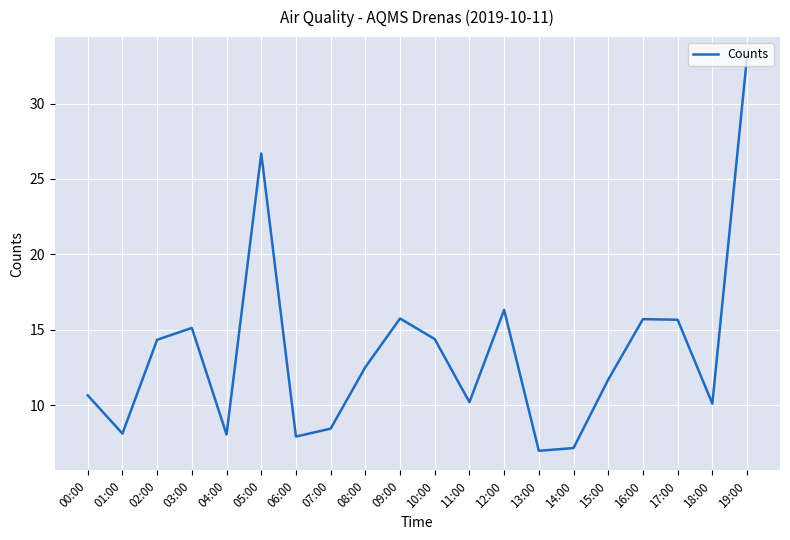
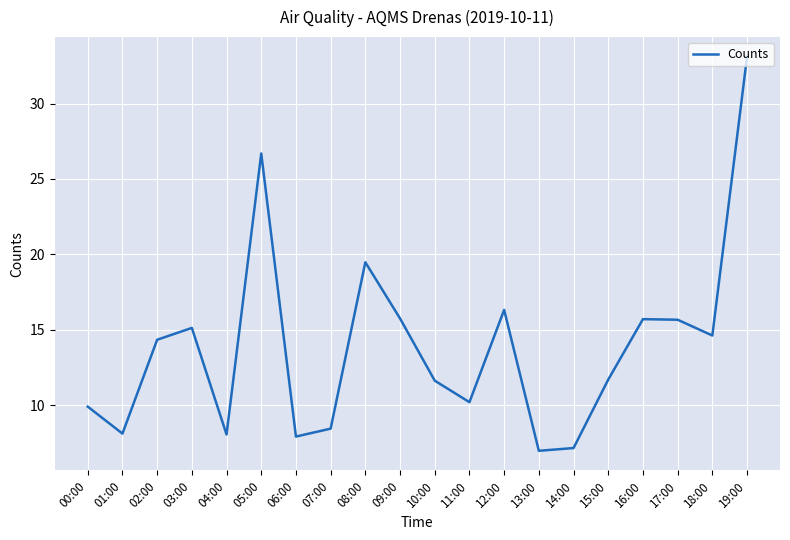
00:00: 10.7 -> 9.9
08:00: 12.5 -> 19.5
10:00: 14.4 -> 11.6
18:00: 10.1 -> 14.6
